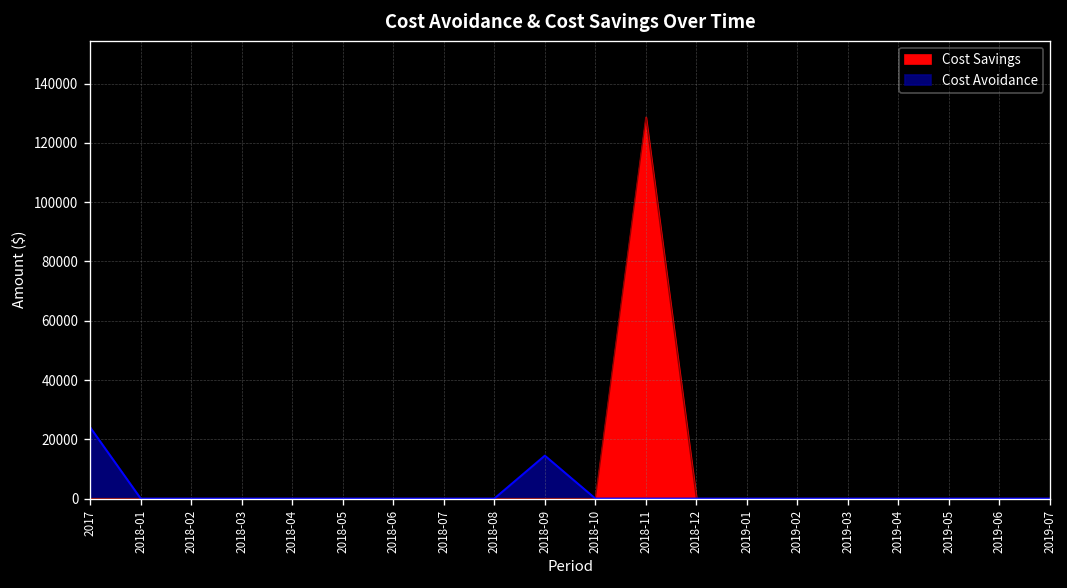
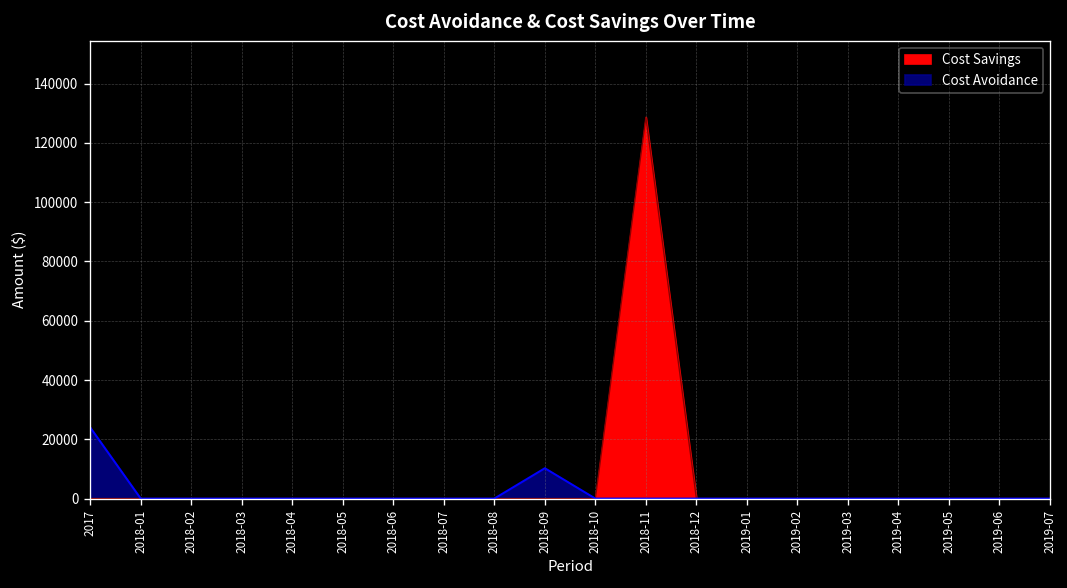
Cost Avoidance, 2018-09: 14000 -> 10000
